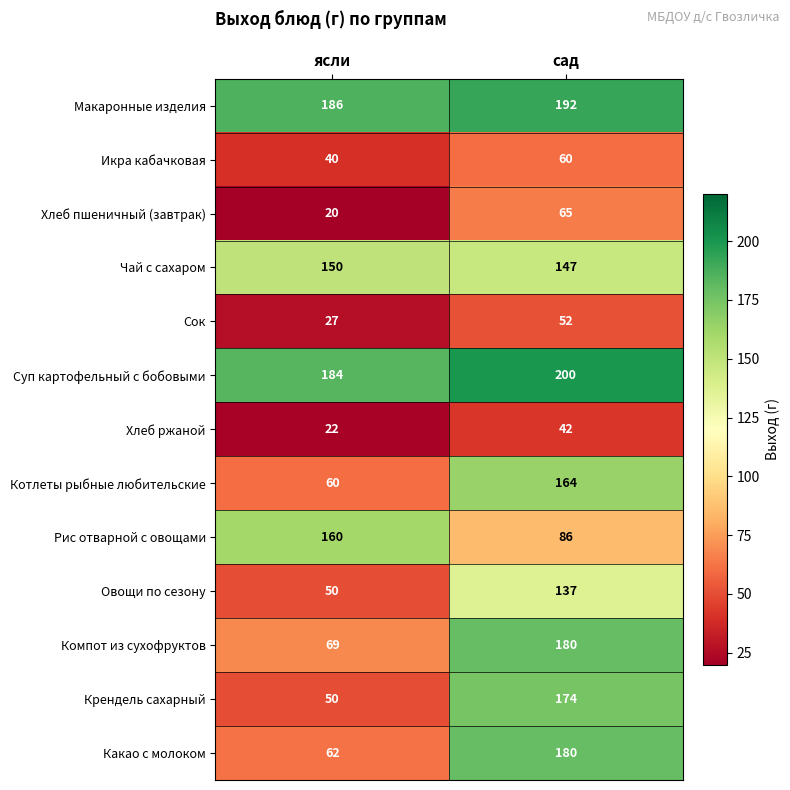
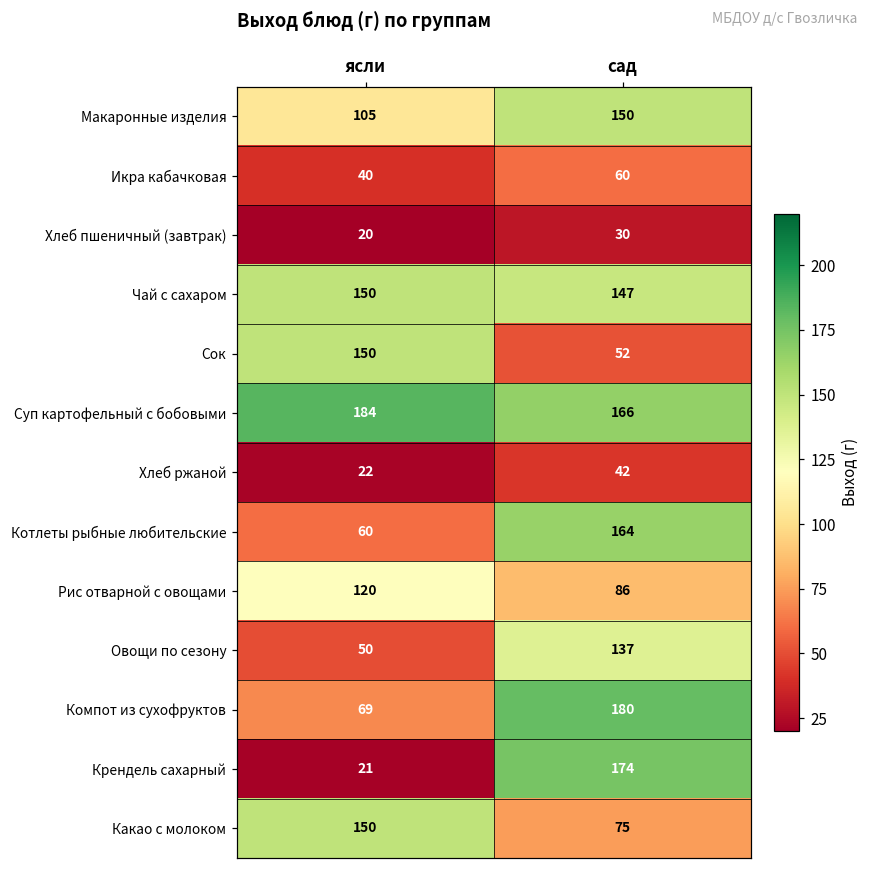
Макаронные изделия, ясли: 186 -> 105
Макаронные изделия, сад: 192 -> 150
Хлеб пшеничный (завтрак), сад: 65 -> 30
Сок, ясли: 27 -> 150
Суп картофельный с бобовыми, сад: 200 -> 166
Рис отварной с овощами, ясли: 160 -> 120
Крендель сахарный, ясли: 50 -> 21
Какао с молоком, ясли: 62 -> 150
Какао с молоком, сад: 180 -> 75
